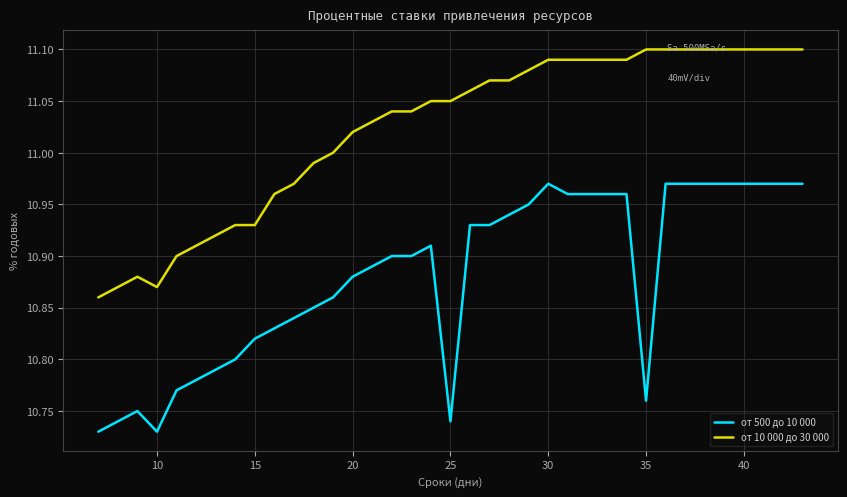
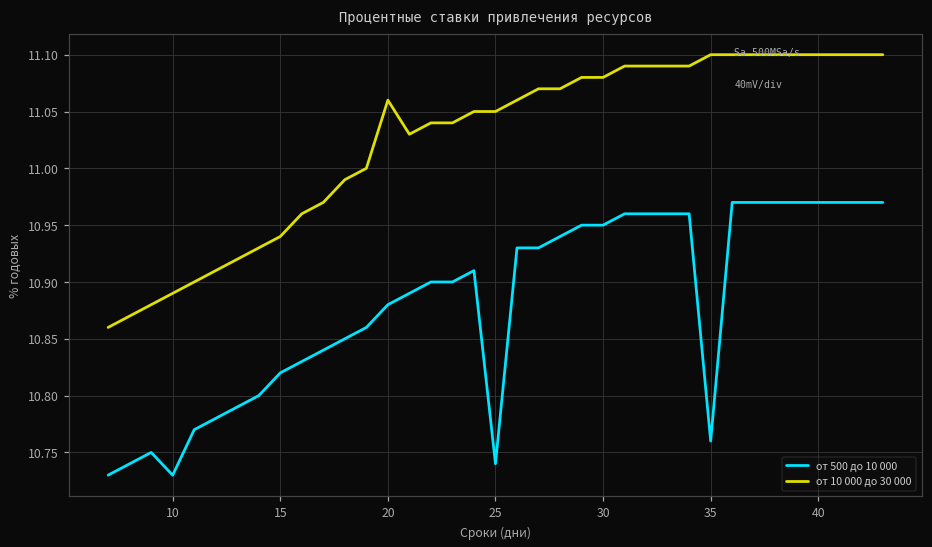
от 10 000 до 30 000, 10: 10.87 -> 10.89
от 10 000 до 30 000, 15: 10.93 -> 10.94
от 10 000 до 30 000, 20: 11.02 -> 11.06
от 500 до 10 000, 30: 10.97 -> 10.95
от 10 000 до 30 000, 30: 11.09 -> 11.08
